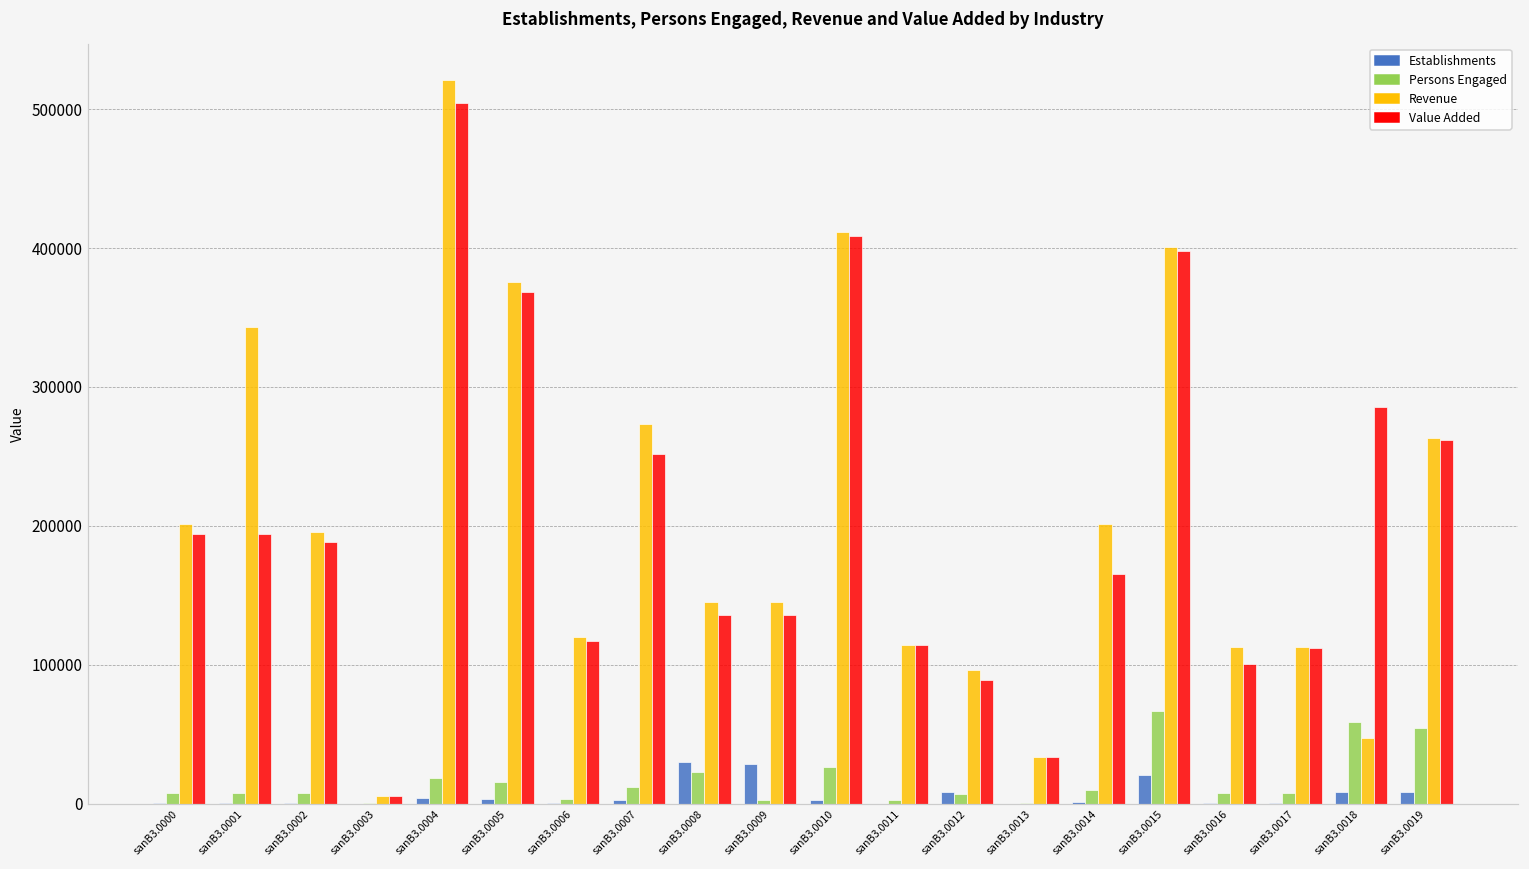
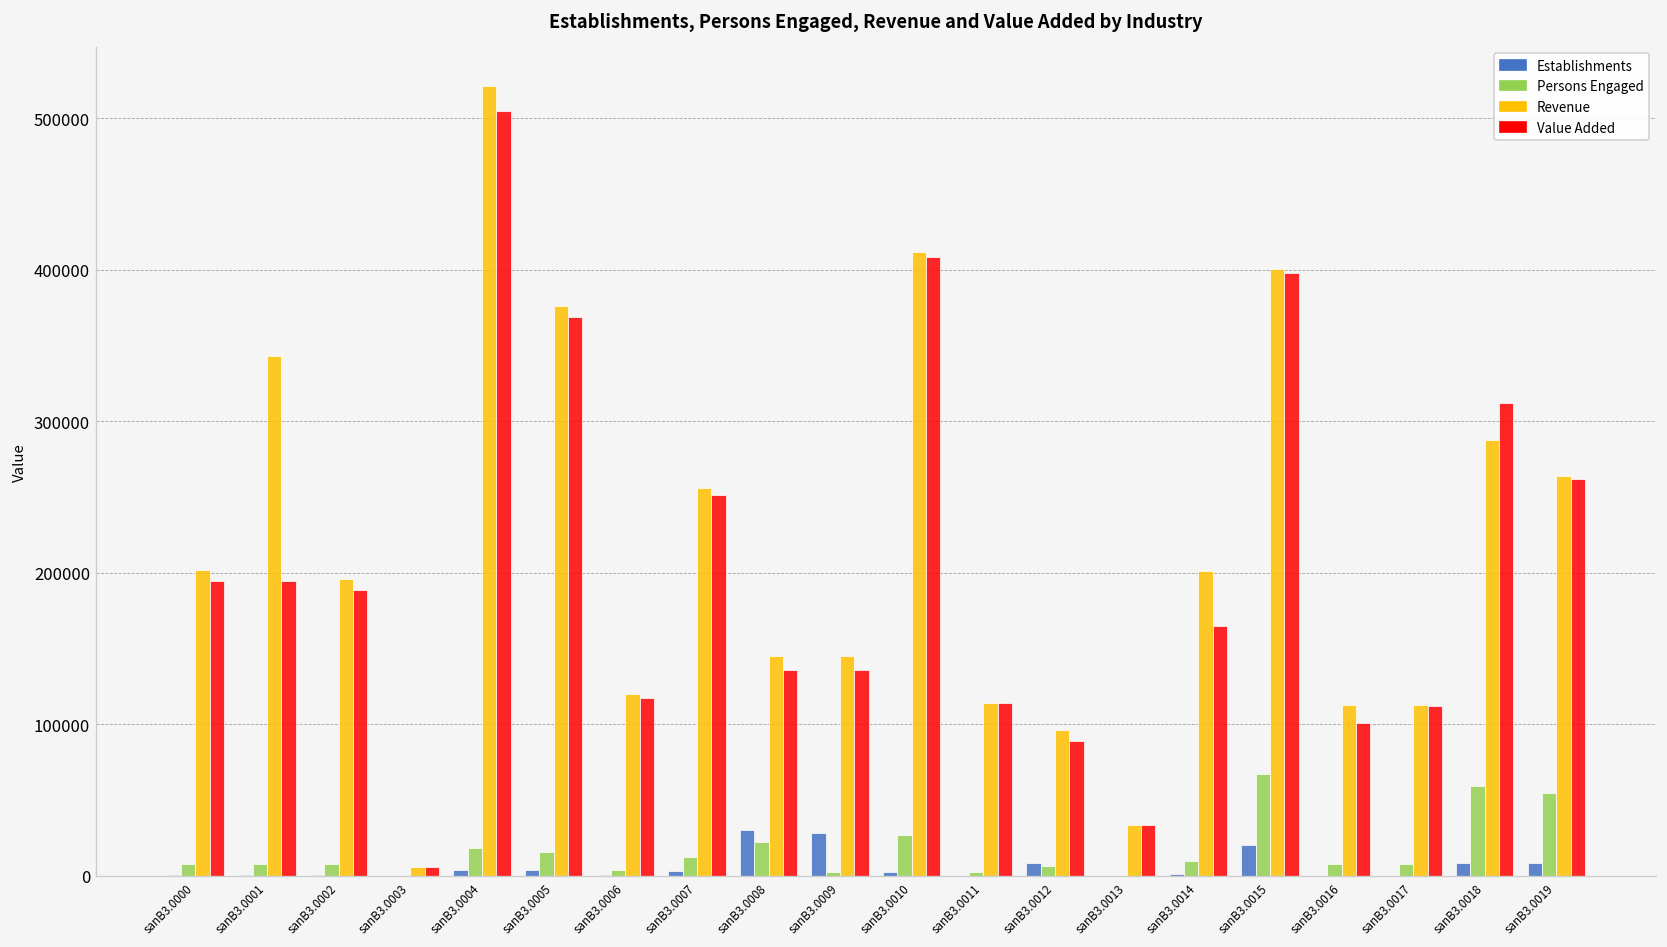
Revenue, sanB3.0007: 274000 -> 256000
Revenue, sanB3.0018: 47000 -> 288000
Value Added, sanB3.0018: 285000 -> 312000
